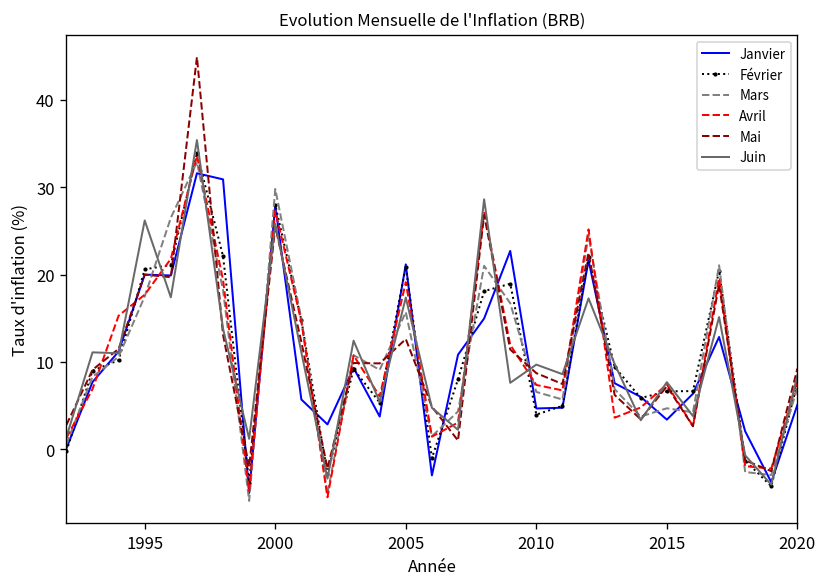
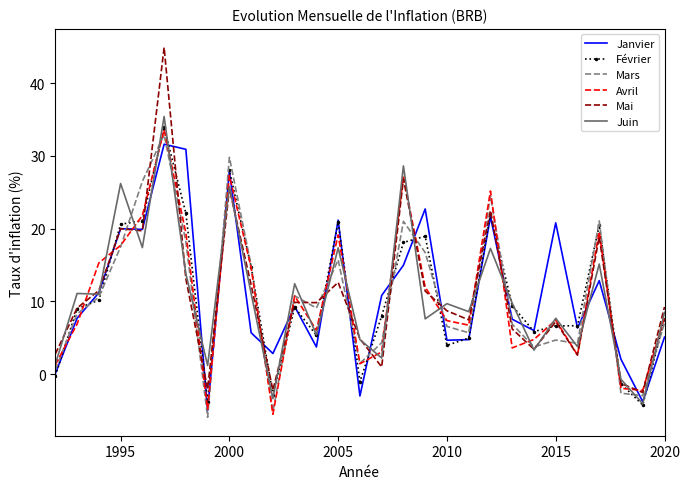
Janvier, 2015: 3 -> 21
